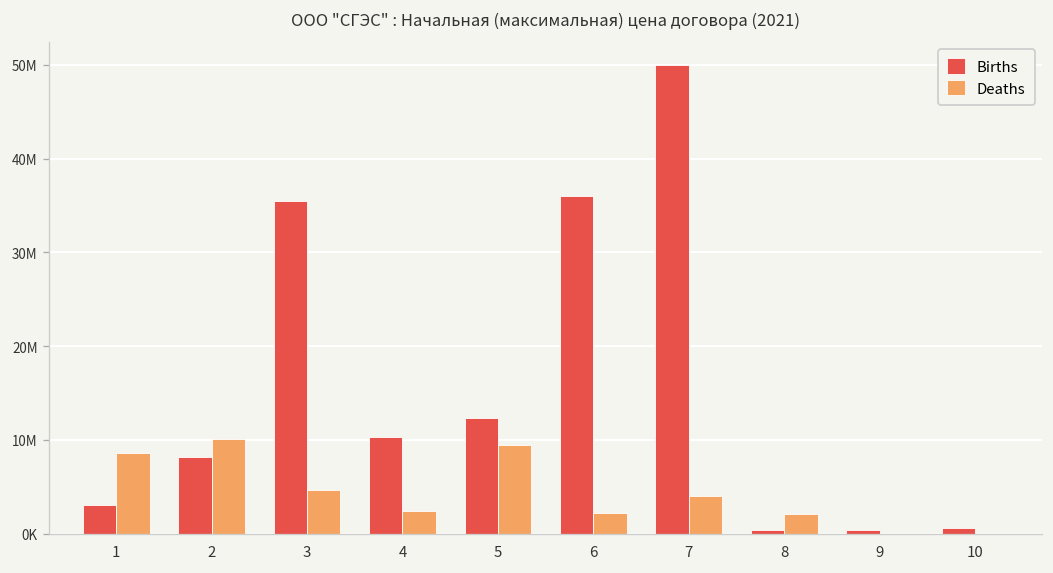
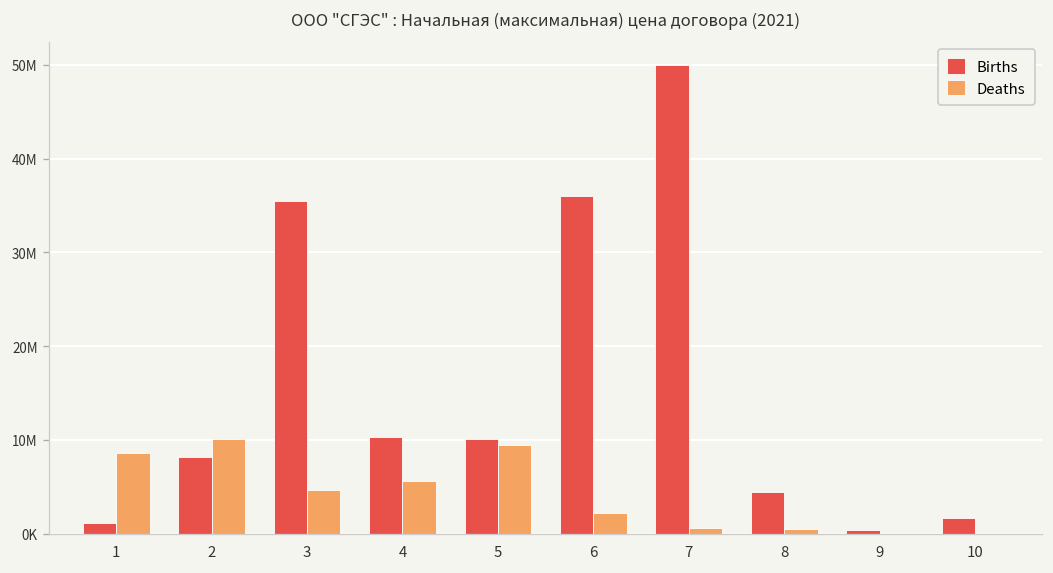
Births, 1: 3000000 -> 1000000
Deaths, 4: 2000000 -> 6000000
Births, 5: 12000000 -> 10000000
Deaths, 7: 4000000 -> 1000000
Births, 8: 0 -> 4000000
Deaths, 8: 2000000 -> 1000000
Births, 10: 1000000 -> 2000000
